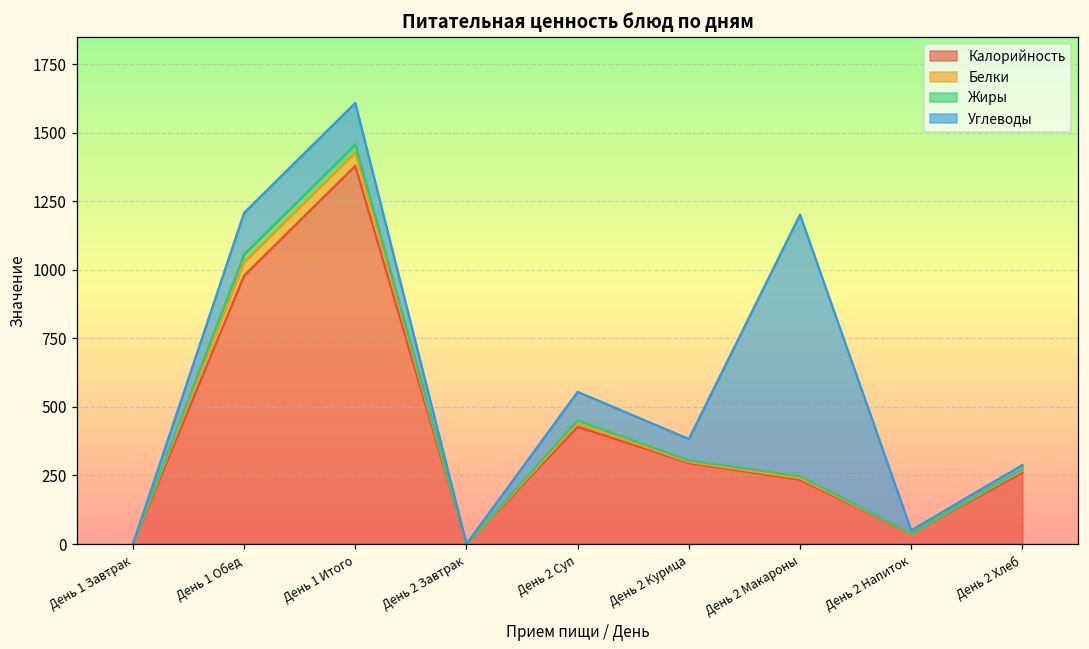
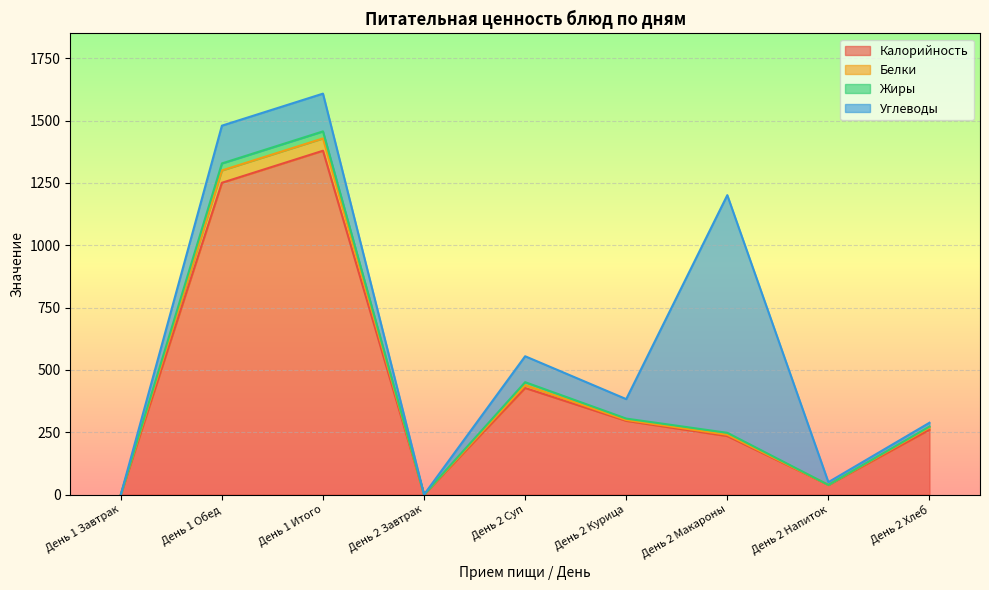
Калорийность, День 1 Обед: 980 -> 1250
